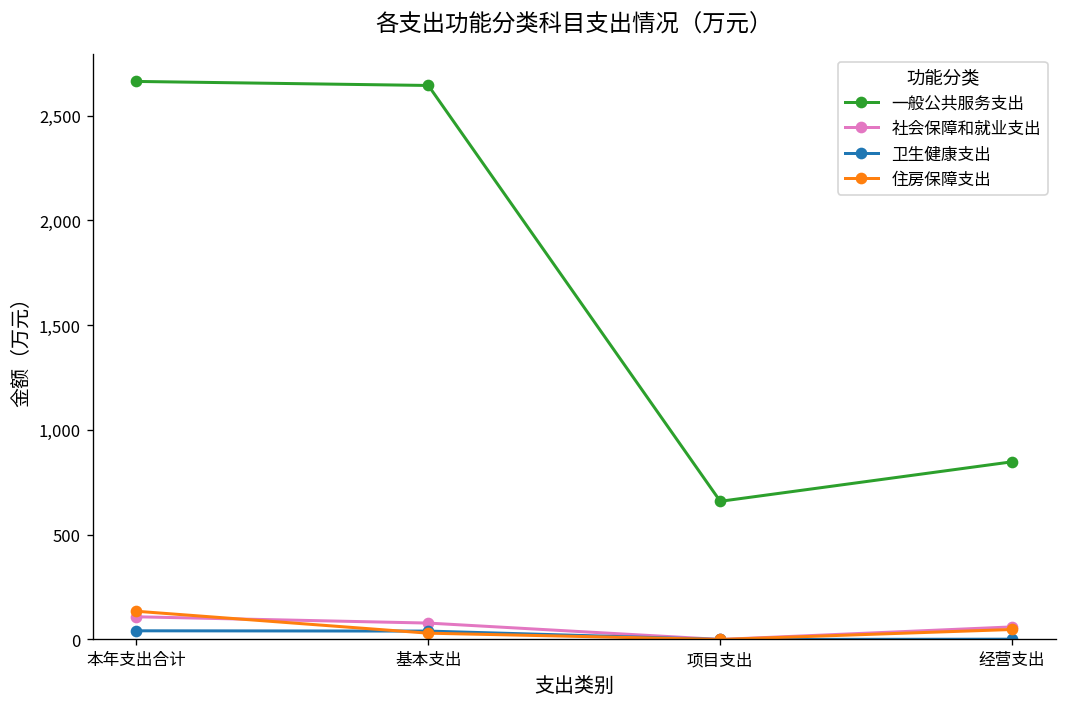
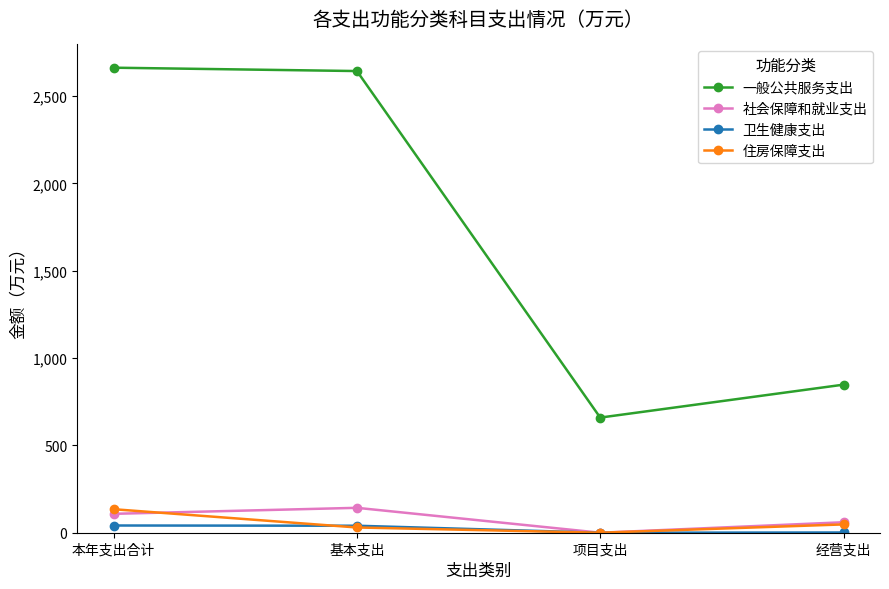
社会保障和就业支出, 基本支出: 80 -> 140
